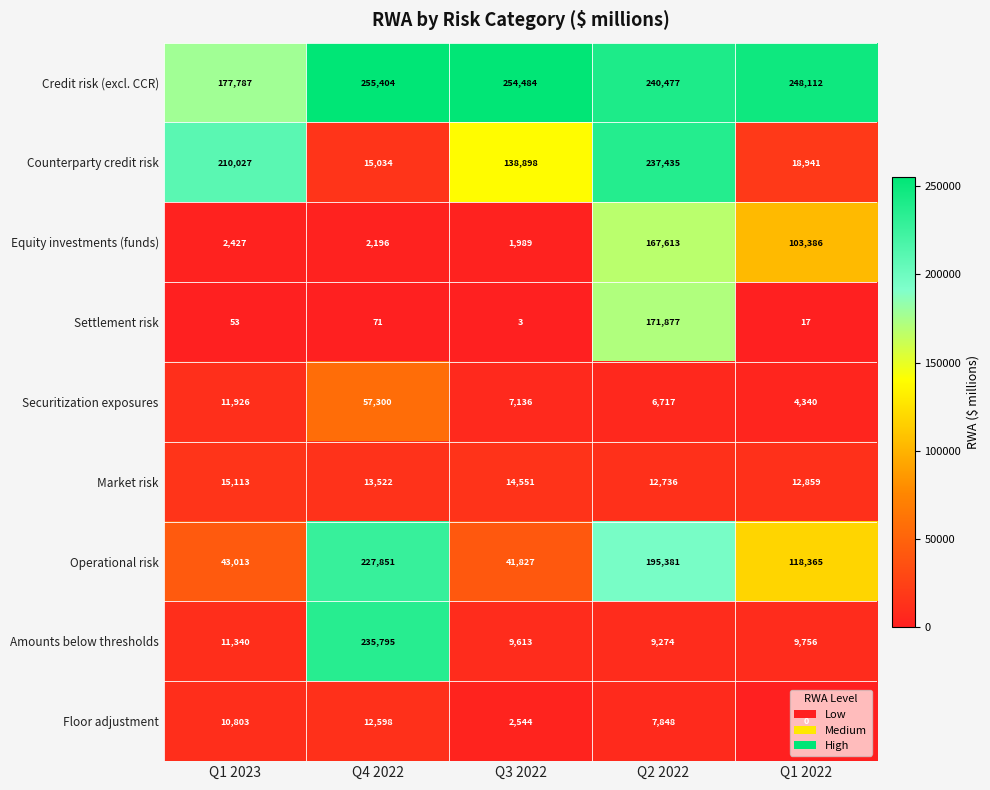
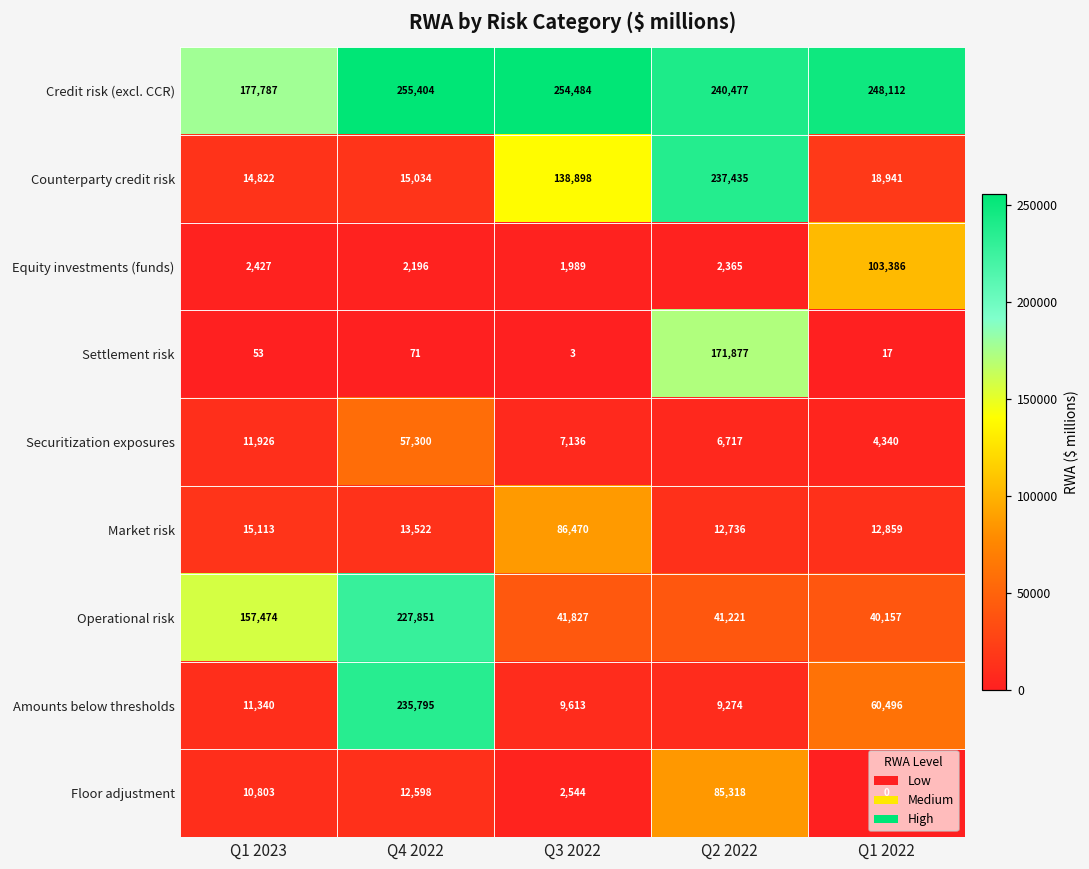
Counterparty credit risk, Q1 2023: 210,027 -> 14,822
Equity investments (funds), Q2 2022: 167,613 -> 2,365
Market risk, Q3 2022: 14,551 -> 86,470
Operational risk, Q1 2023: 43,013 -> 157,474
Operational risk, Q2 2022: 195,381 -> 41,221
Operational risk, Q1 2022: 118,365 -> 40,157
Amounts below thresholds, Q1 2022: 9,756 -> 60,496
Floor adjustment, Q2 2022: 7,848 -> 85,318
